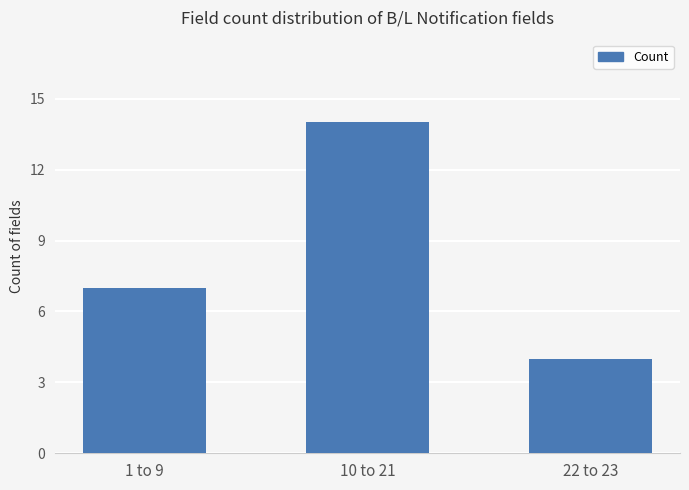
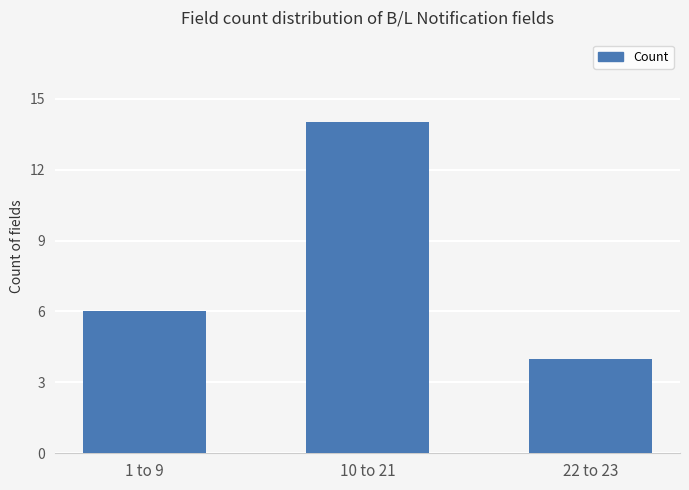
1 to 9: 7 -> 6
